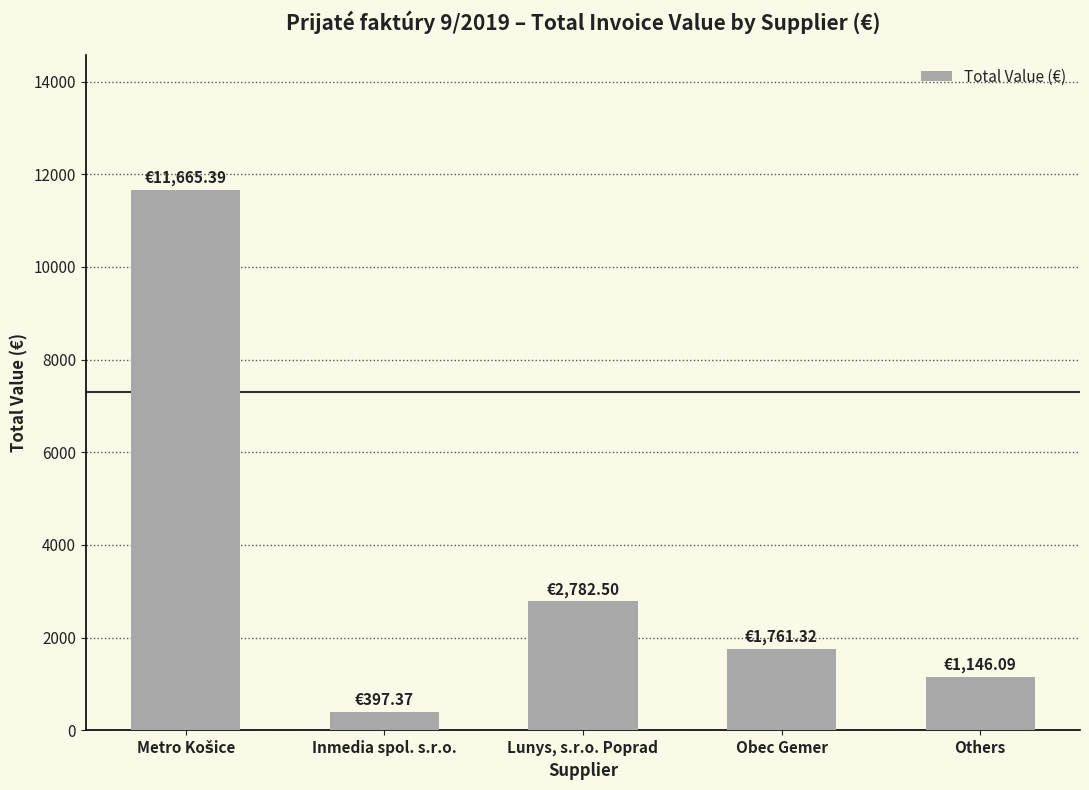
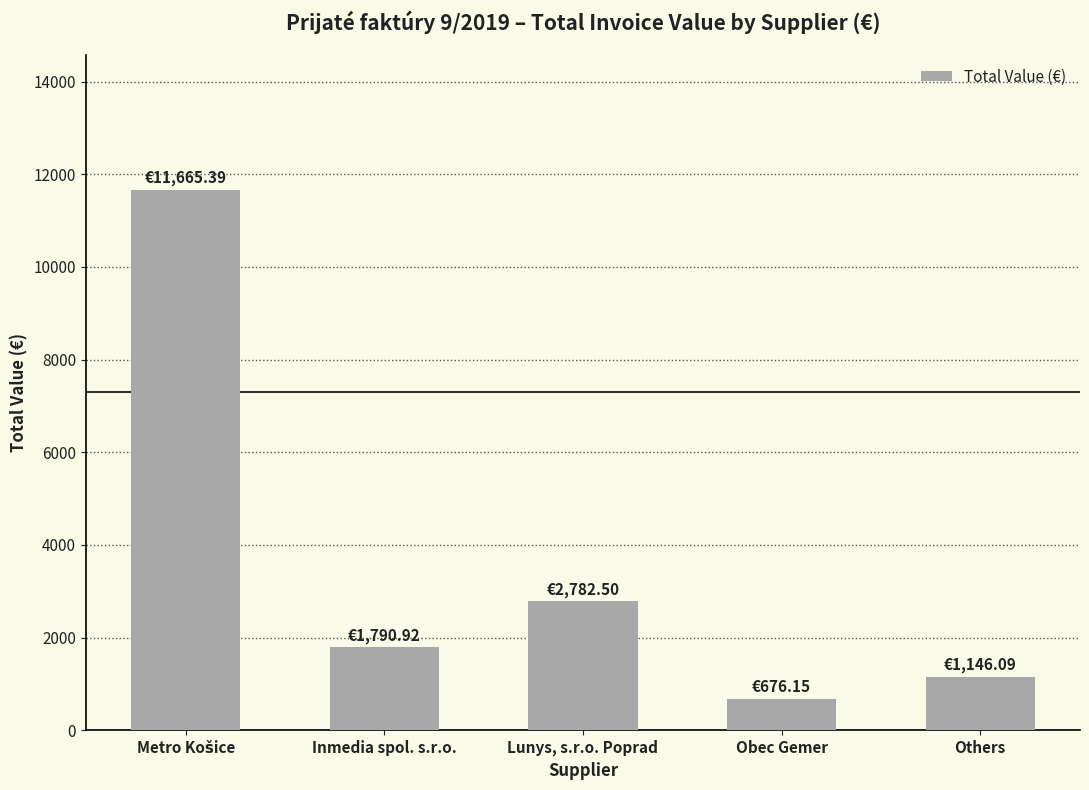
Inmedia spol. s.r.o.: €397.37 -> €1,790.92
Obec Gemer: €1,761.32 -> €676.15
